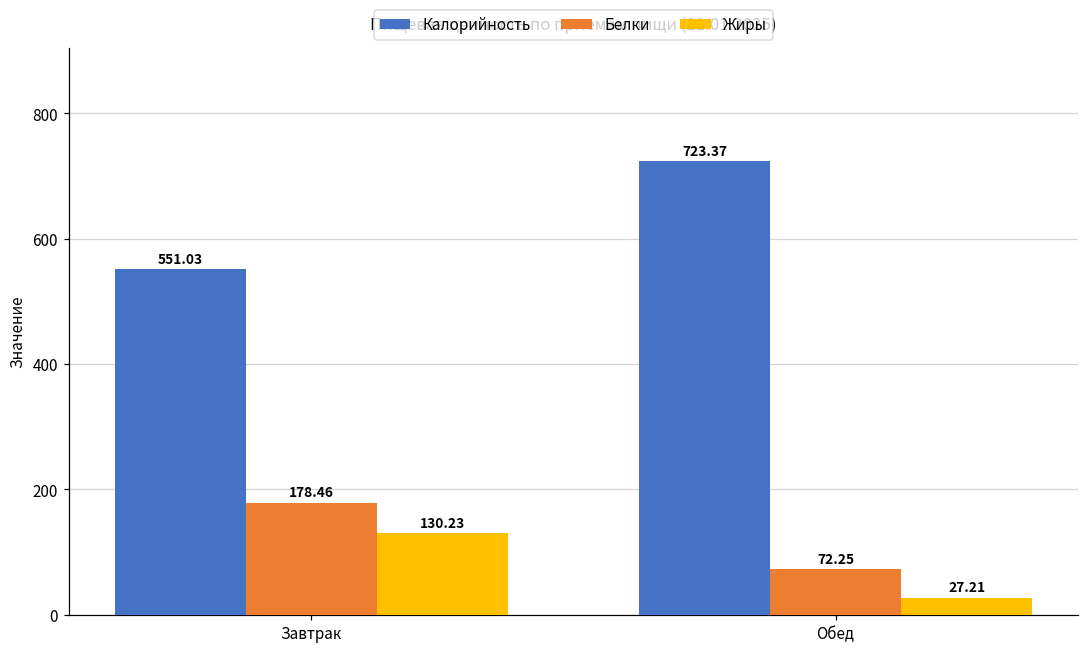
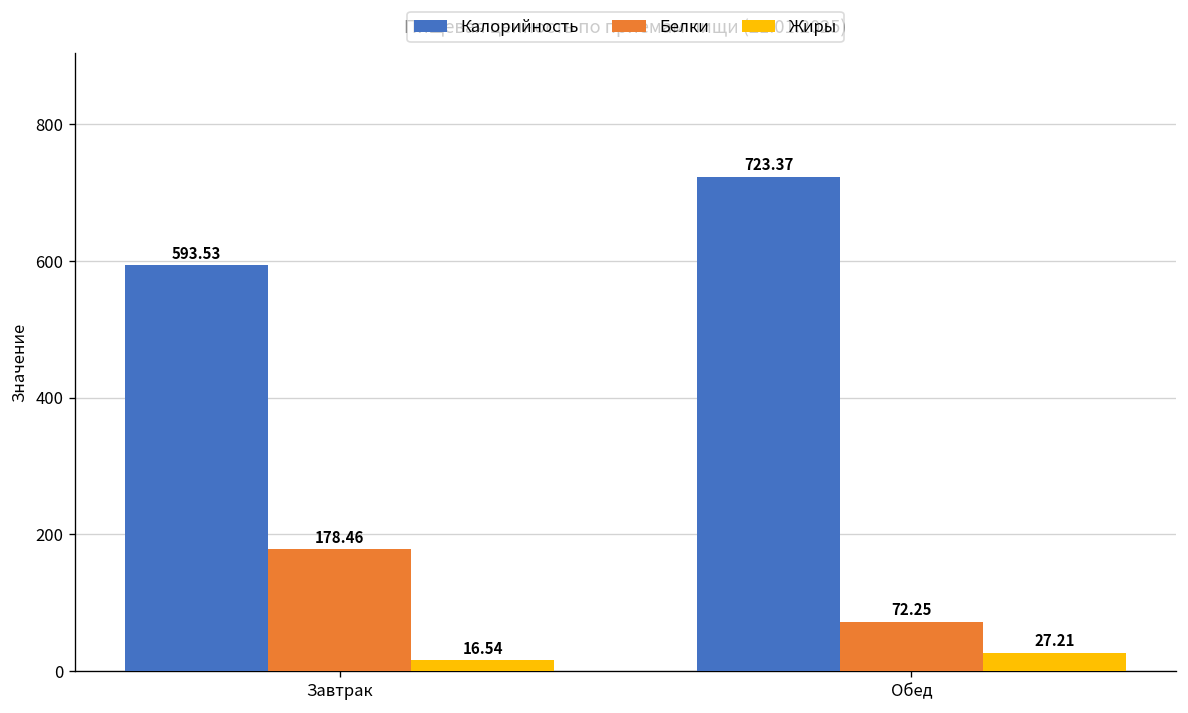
Калорийность, Завтрак: 551.03 -> 593.53
Жиры, Завтрак: 130.23 -> 16.54
